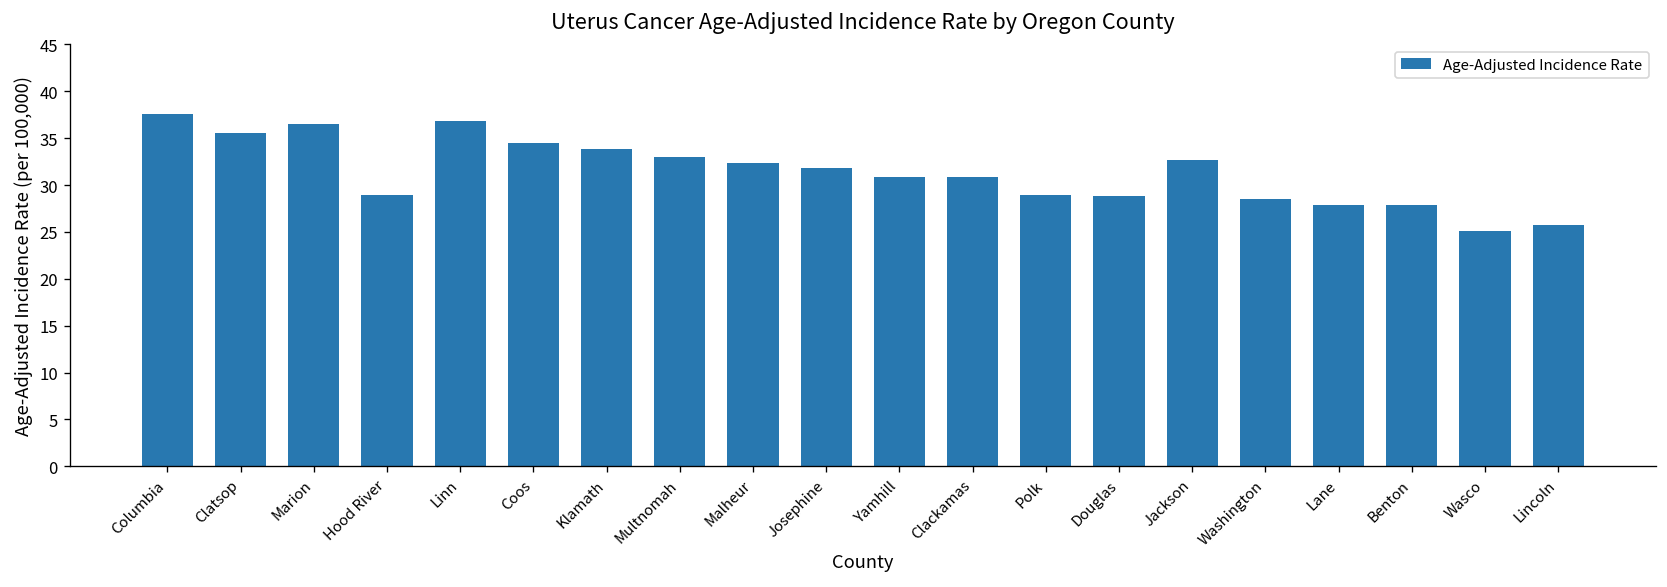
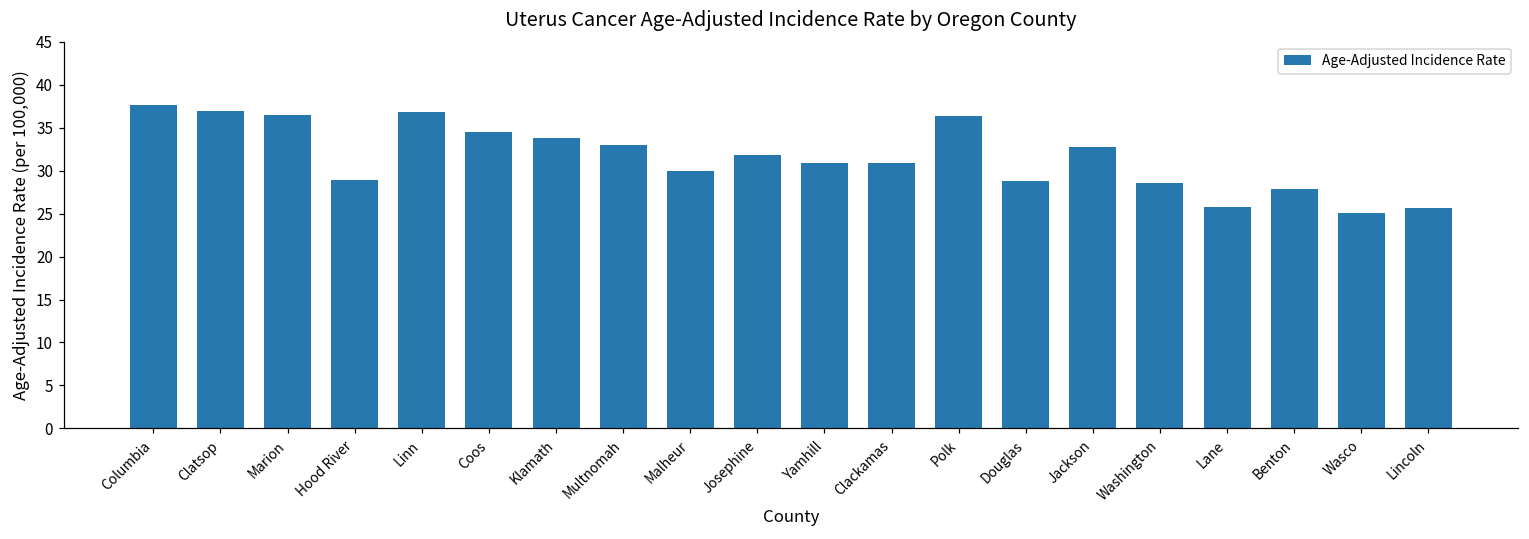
Clatsop: 36 -> 37
Malheur: 32 -> 30
Polk: 29 -> 36
Lane: 28 -> 26
